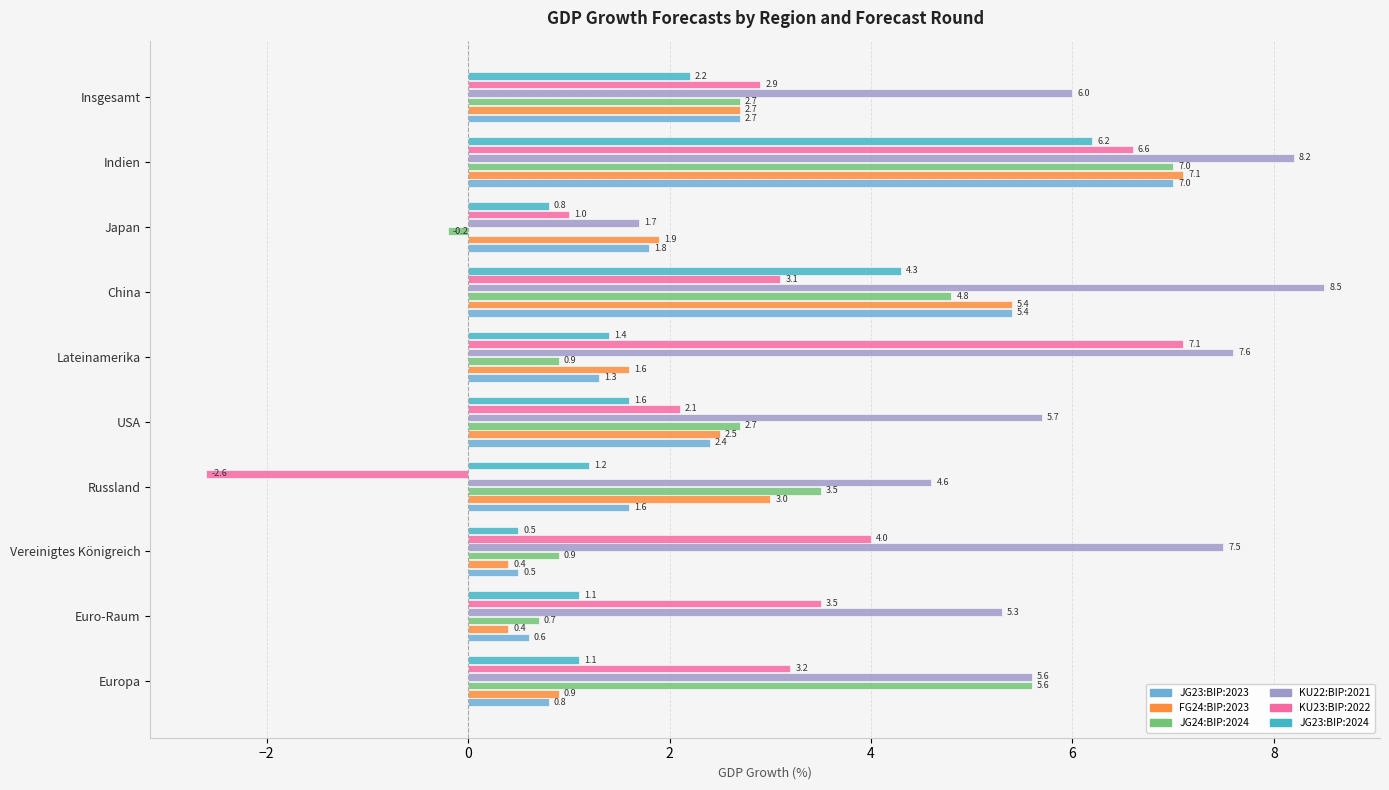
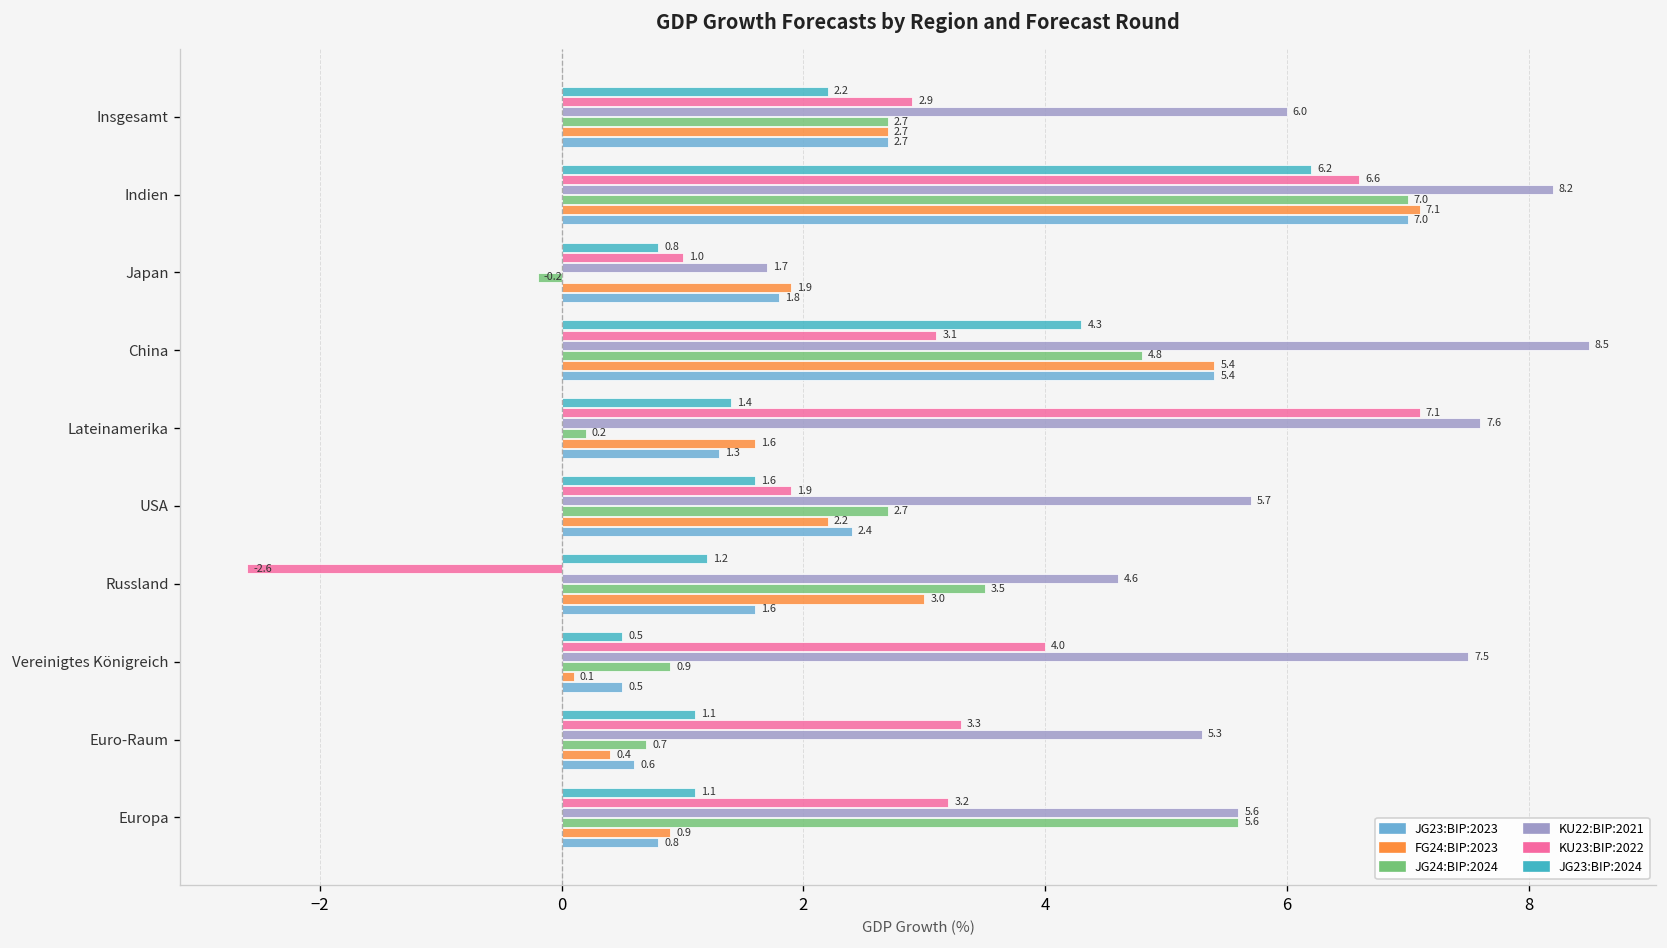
JG24:BIP:2024, Lateinamerika: 0.9 -> 0.2
KU23:BIP:2022, USA: 2.1 -> 1.9
FG24:BIP:2023, USA: 2.5 -> 2.2
FG24:BIP:2023, Vereinigtes Königreich: 0.4 -> 0.1
KU23:BIP:2022, Euro-Raum: 3.5 -> 3.3
